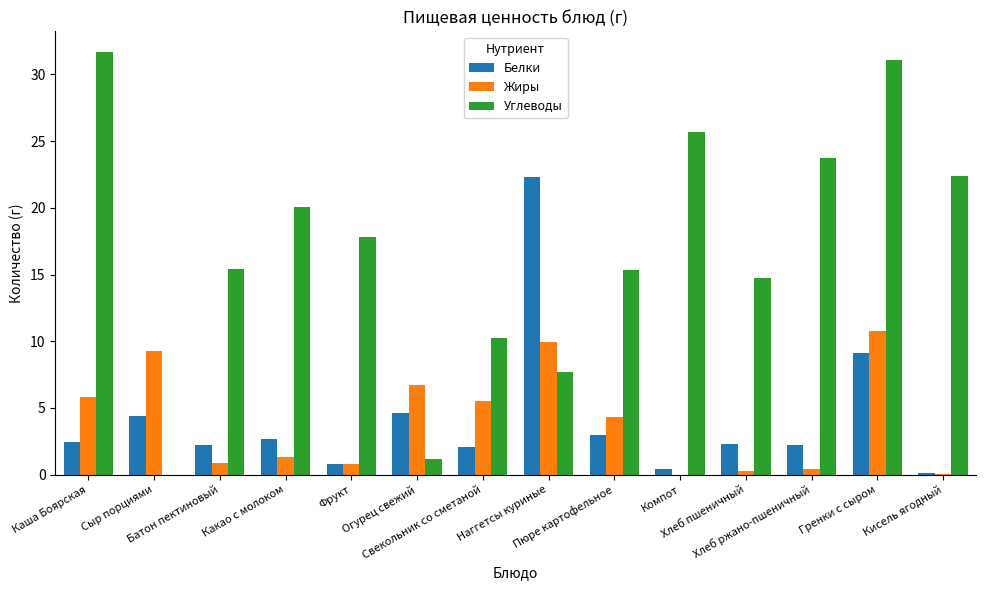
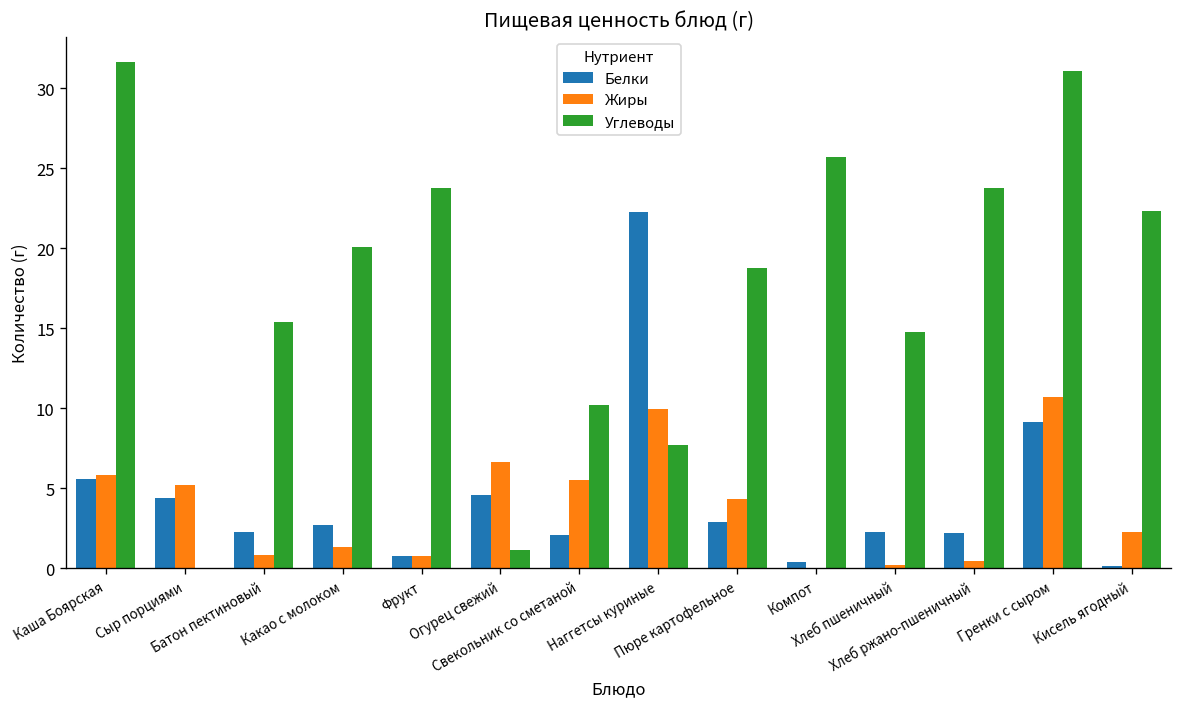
Белки, Каша Боярская: 2.5 -> 5.6
Жиры, Сыр порциями: 9.3 -> 5.2
Углеводы, Фрукт: 17.8 -> 23.8
Углеводы, Пюре картофельное: 15.3 -> 18.8
Жиры, Кисель ягодный: 0.1 -> 2.3
